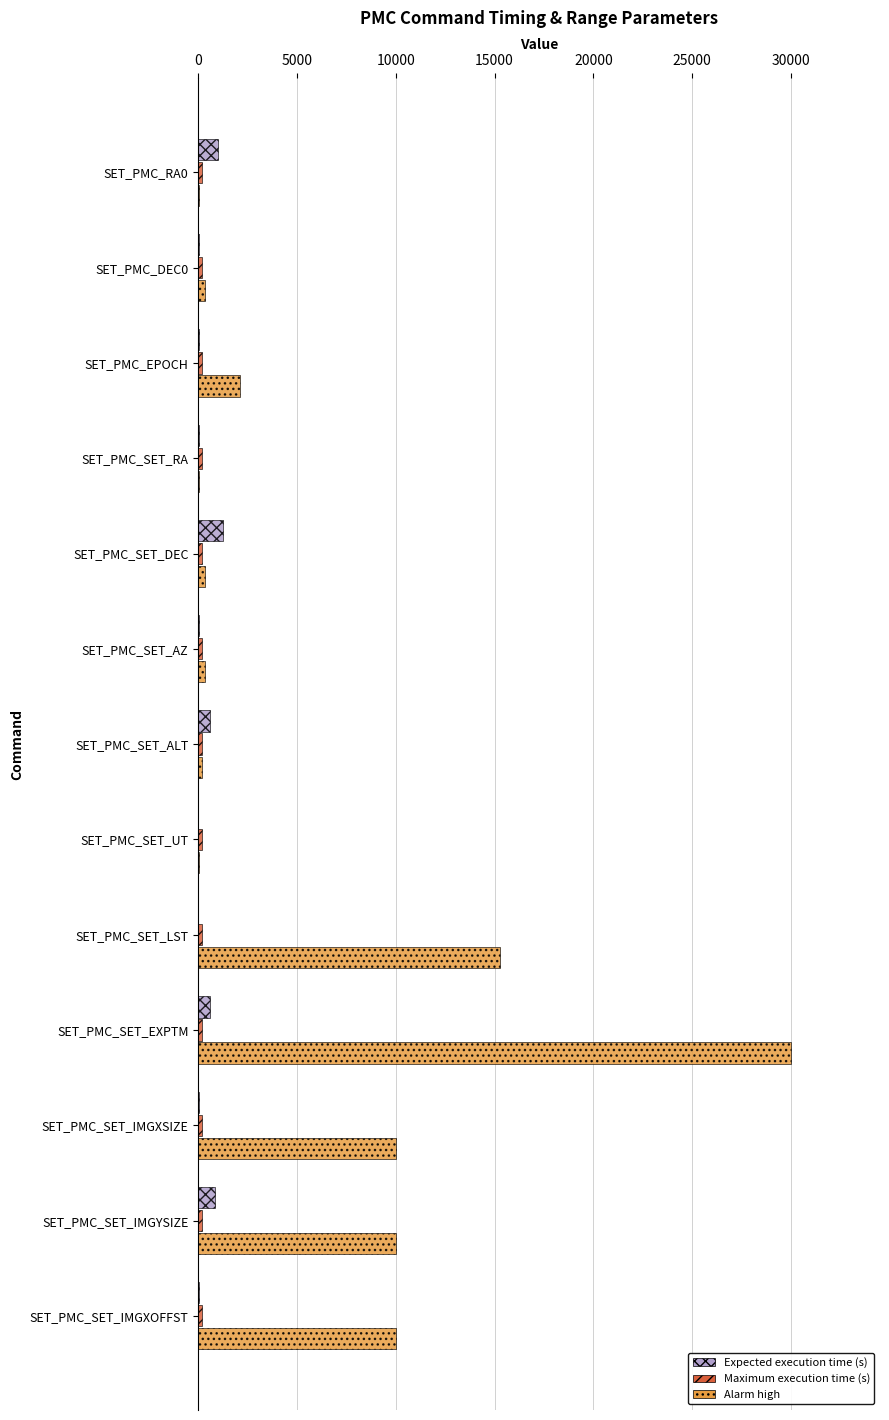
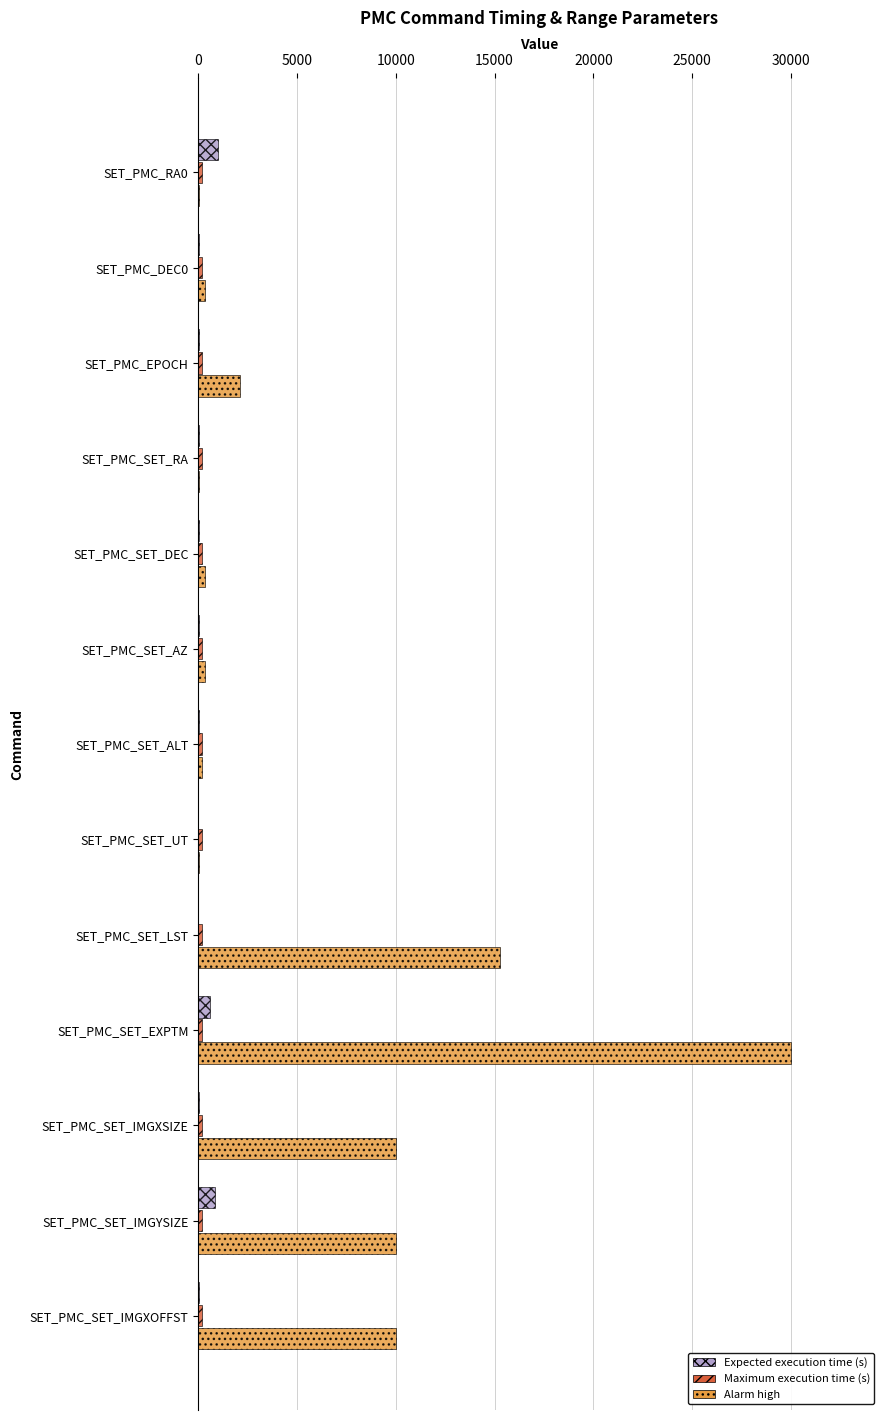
Expected execution time (s), SET_PMC_SET_DEC: 1300 -> 100
Expected execution time (s), SET_PMC_SET_ALT: 600 -> 100
